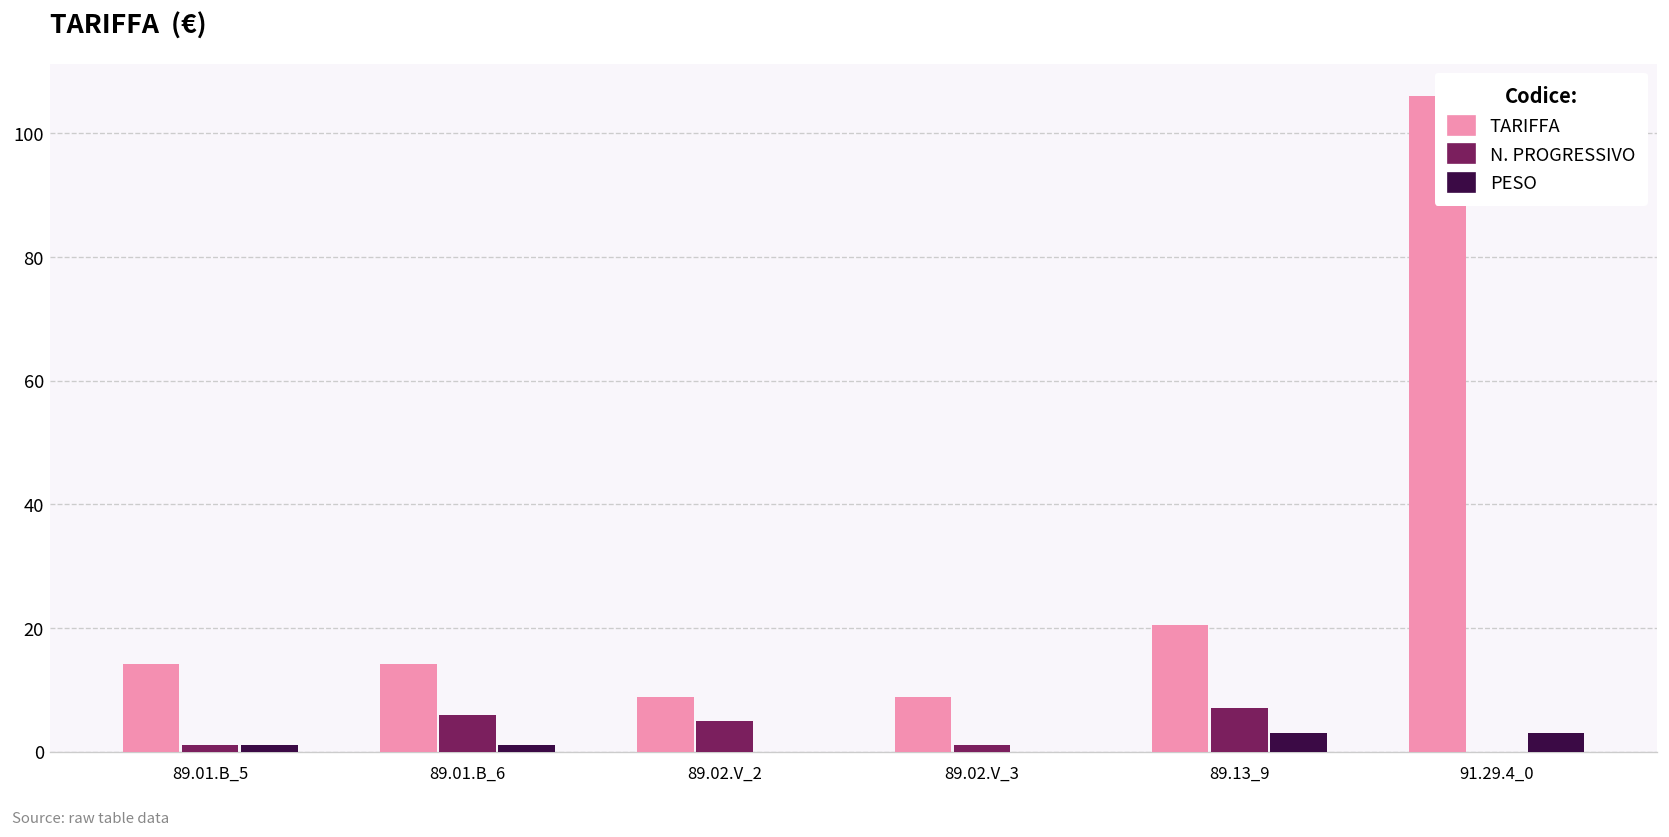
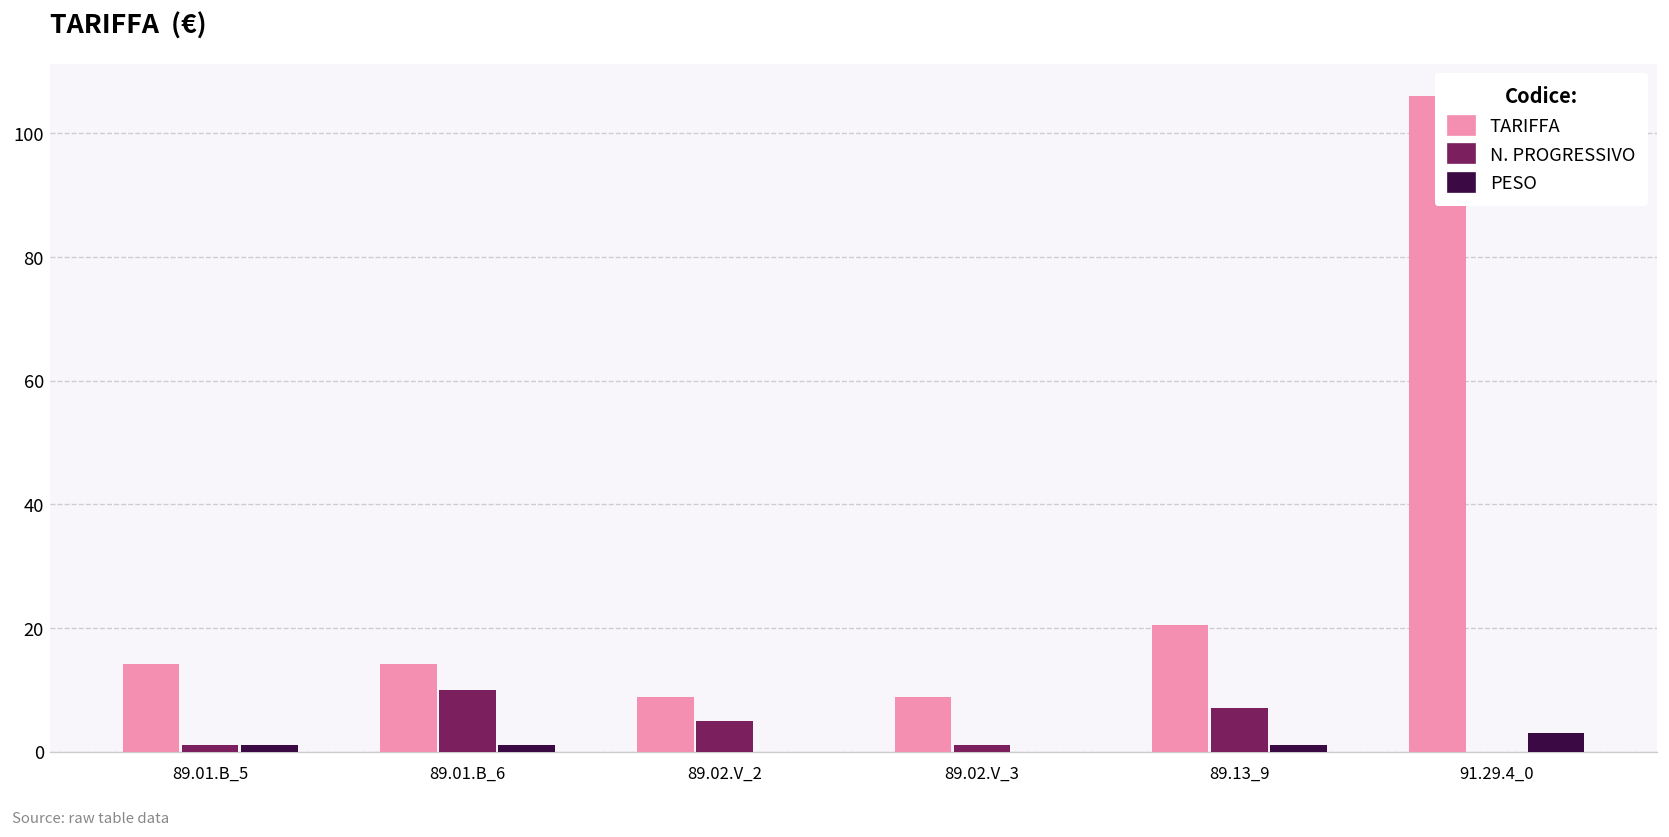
N. PROGRESSIVO, 89.01.B_6: 6 -> 10
PESO, 89.13_9: 3 -> 1
